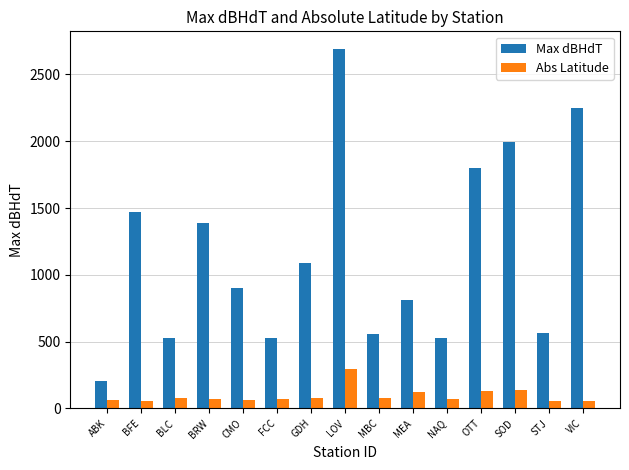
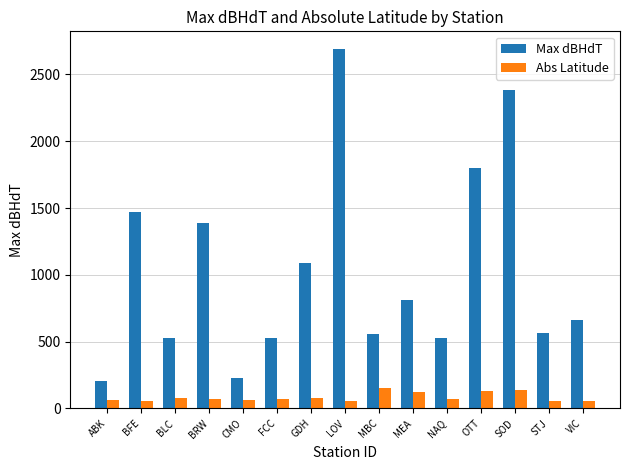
Max dBHdT, CMO: 900 -> 230
Abs Latitude, LOV: 300 -> 60
Abs Latitude, MBC: 80 -> 150
Max dBHdT, SOD: 2000 -> 2380
Max dBHdT, VIC: 2250 -> 660
